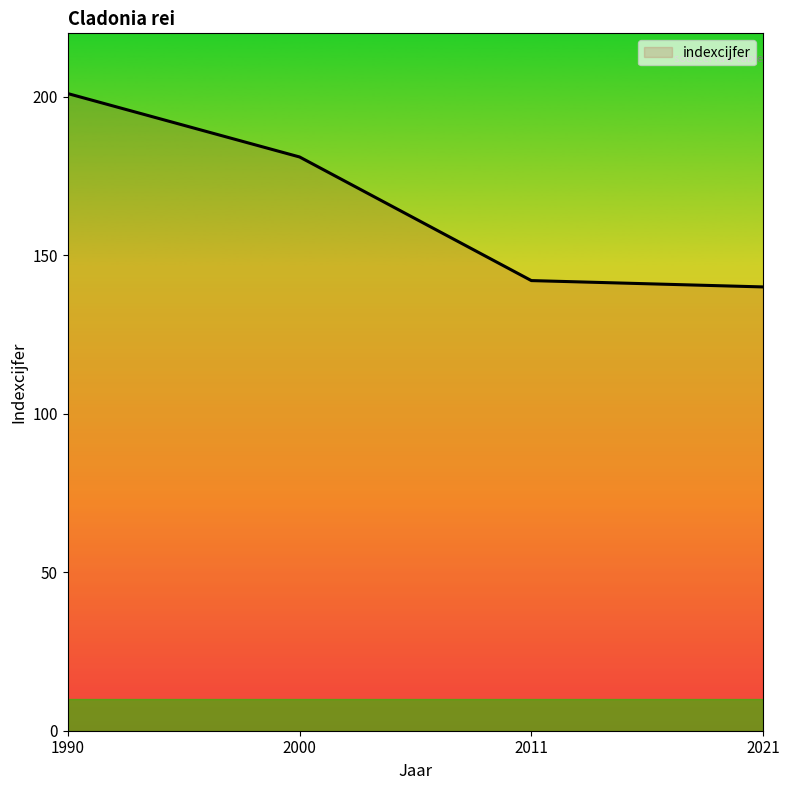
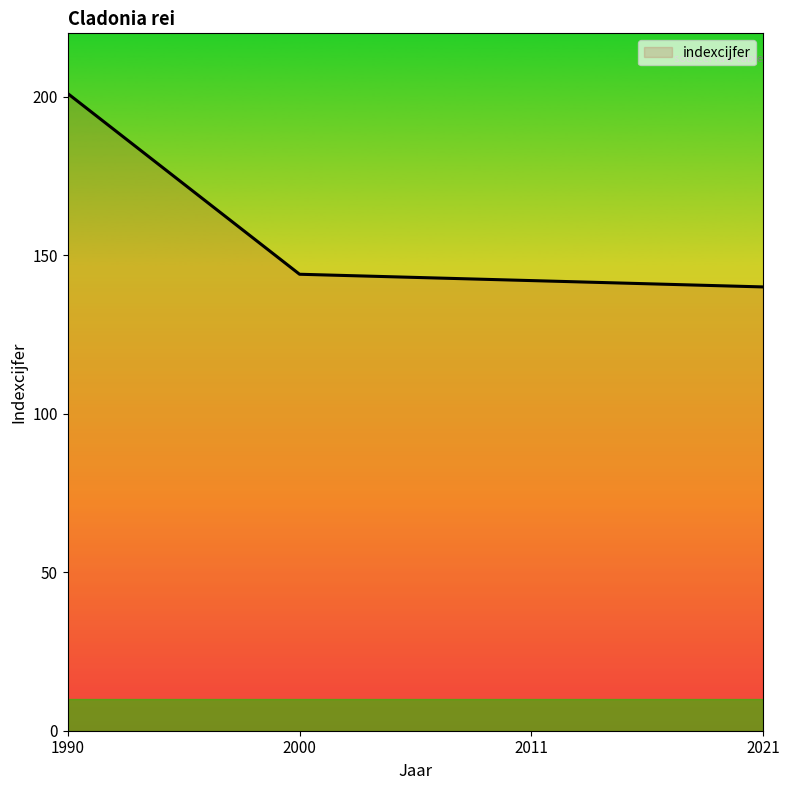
2000: 181 -> 144
